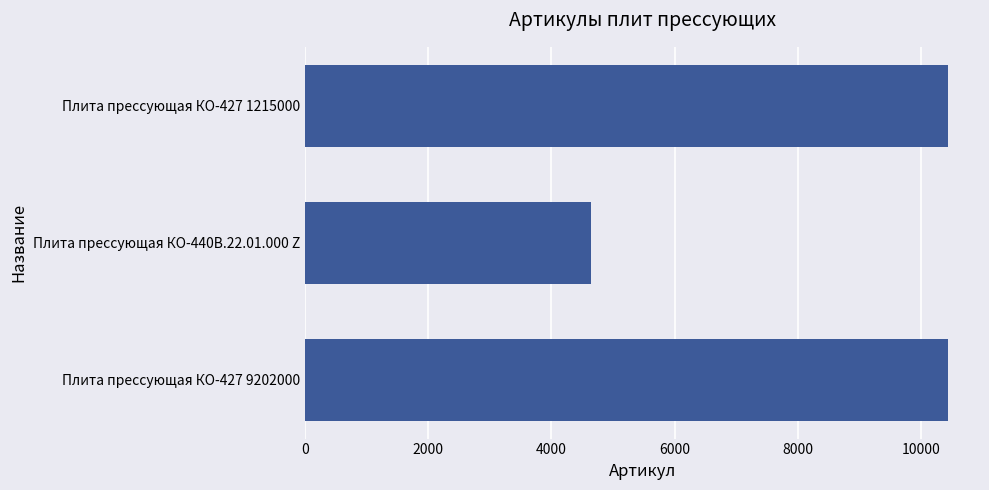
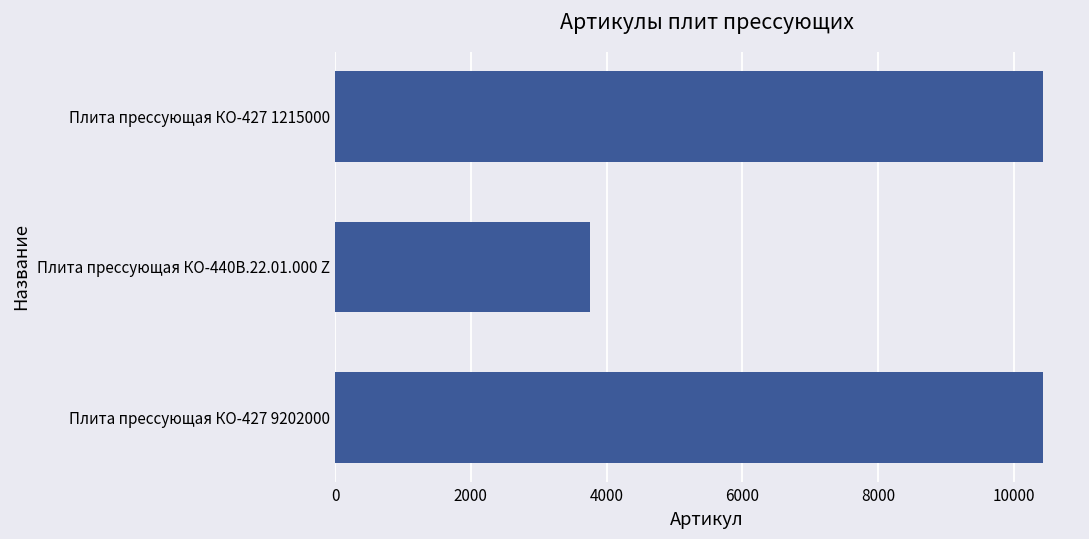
Плита прессующая КО-440В.22.01.000 Z: 4600 -> 3800
